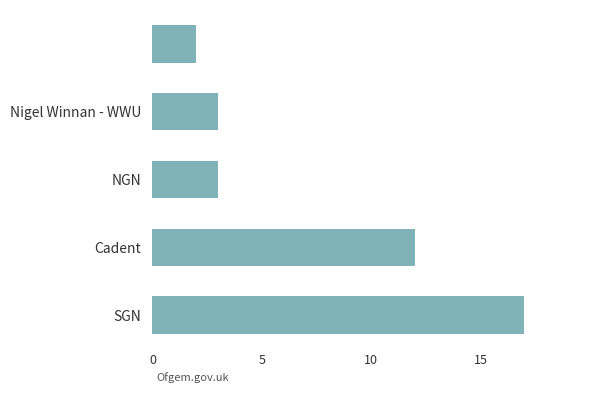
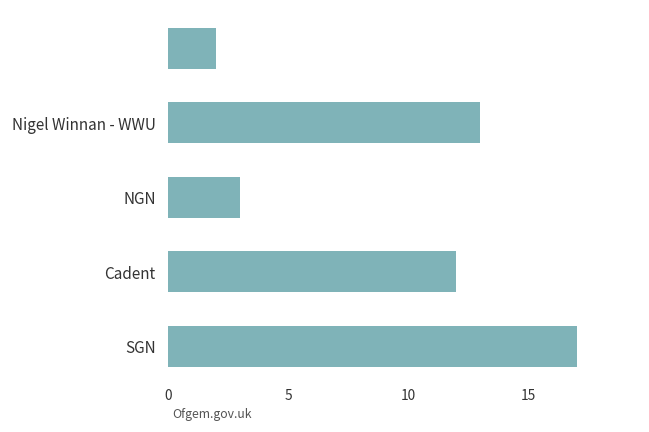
Nigel Winnan - WWU: 3 -> 13
